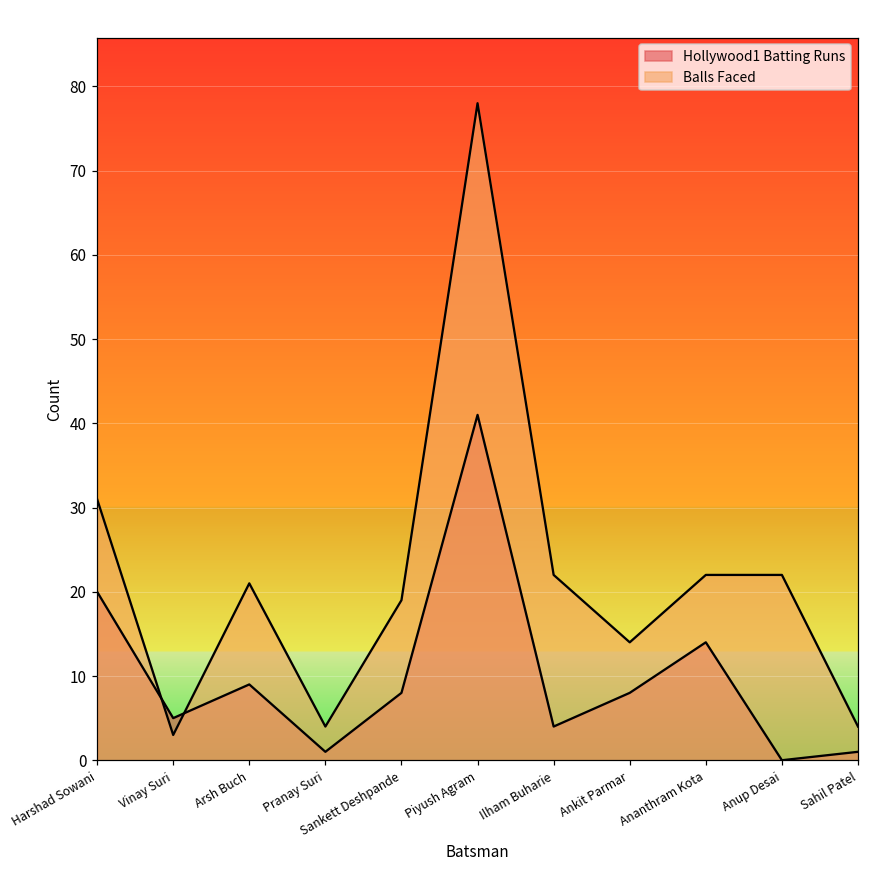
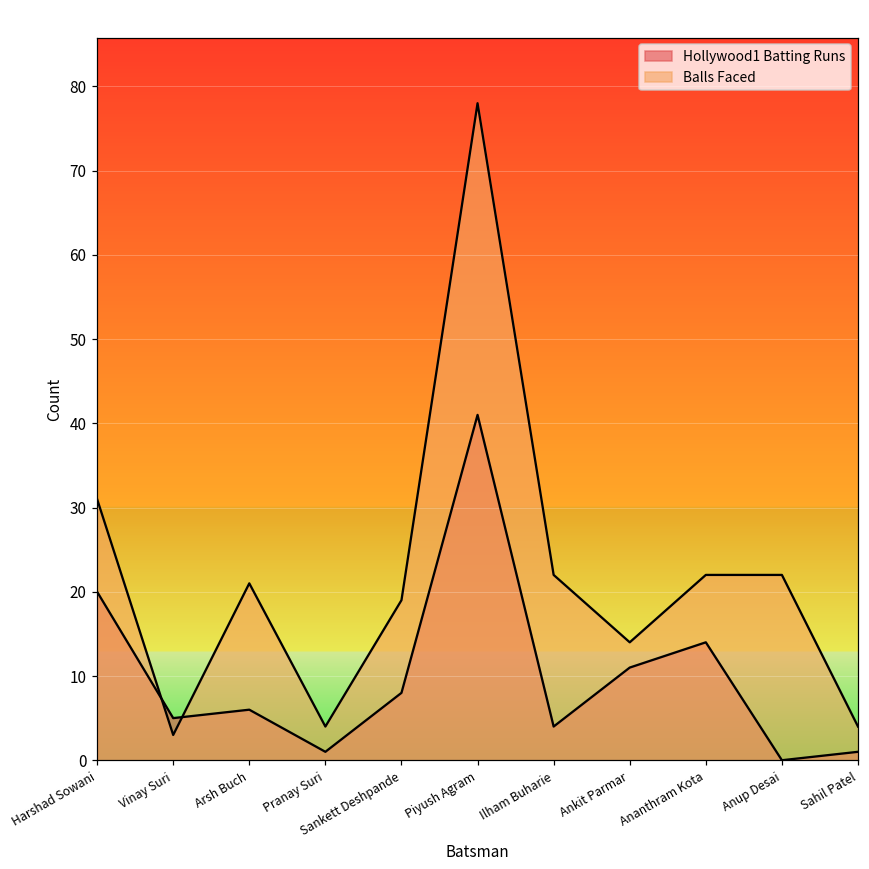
Hollywood1 Batting Runs, Arsh Buch: 9 -> 6
Hollywood1 Batting Runs, Ankit Parmar: 8 -> 11
